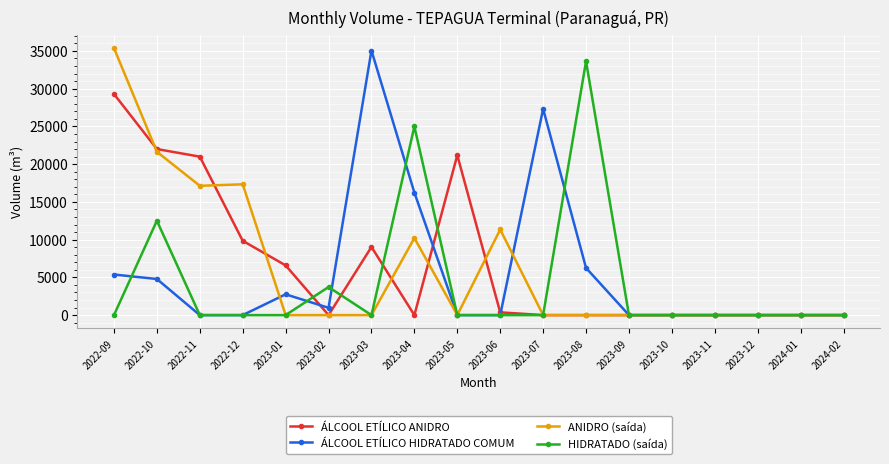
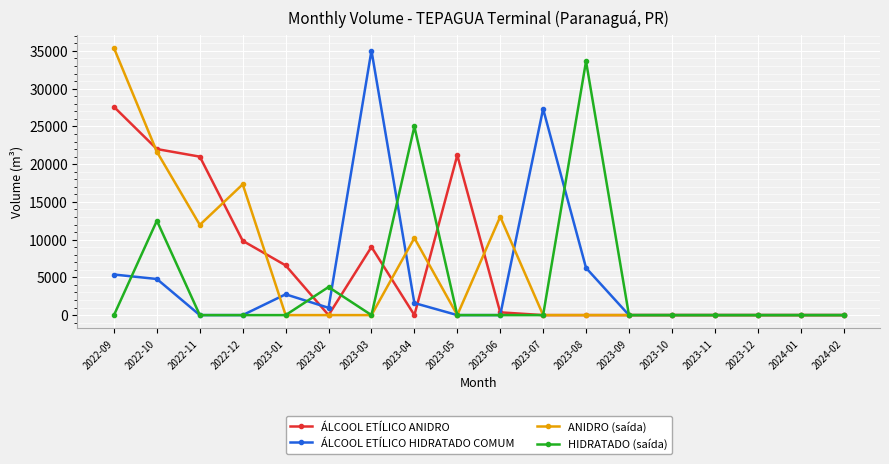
ÁLCOOL ETÍLICO ANIDRO, 2022-09: 29000 -> 28000
ANIDRO (saída), 2022-11: 17000 -> 12000
ÁLCOOL ETÍLICO HIDRATADO COMUM, 2023-04: 16000 -> 2000
ANIDRO (saída), 2023-06: 11000 -> 13000
